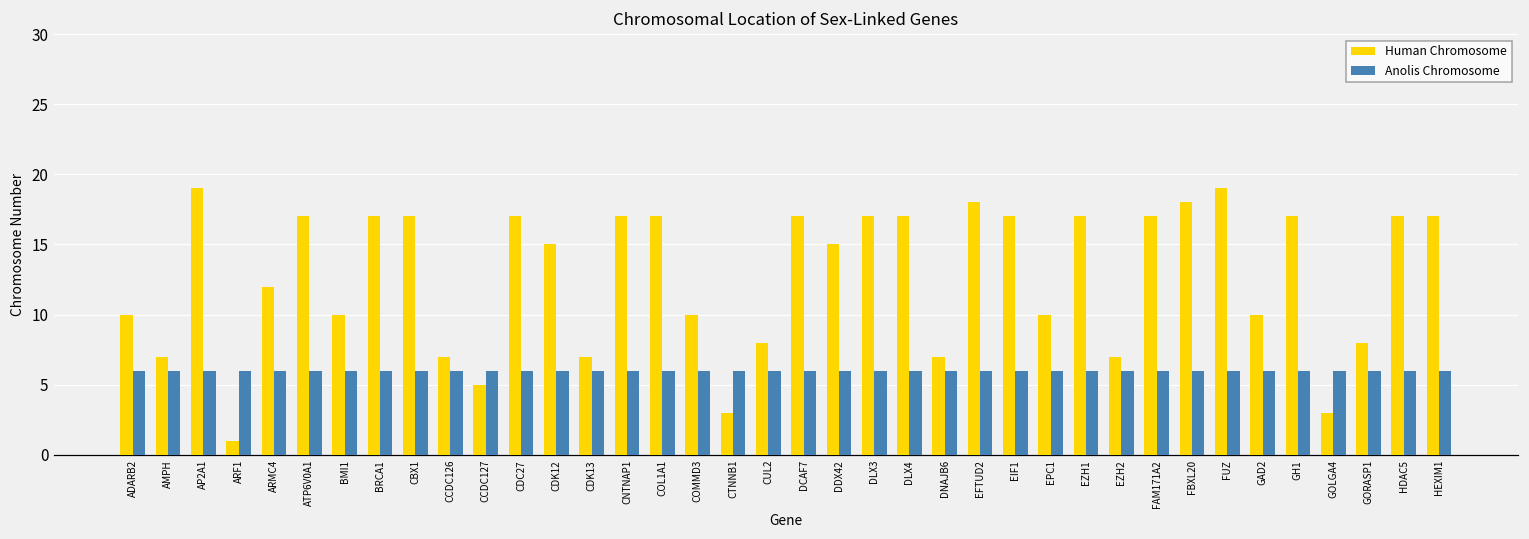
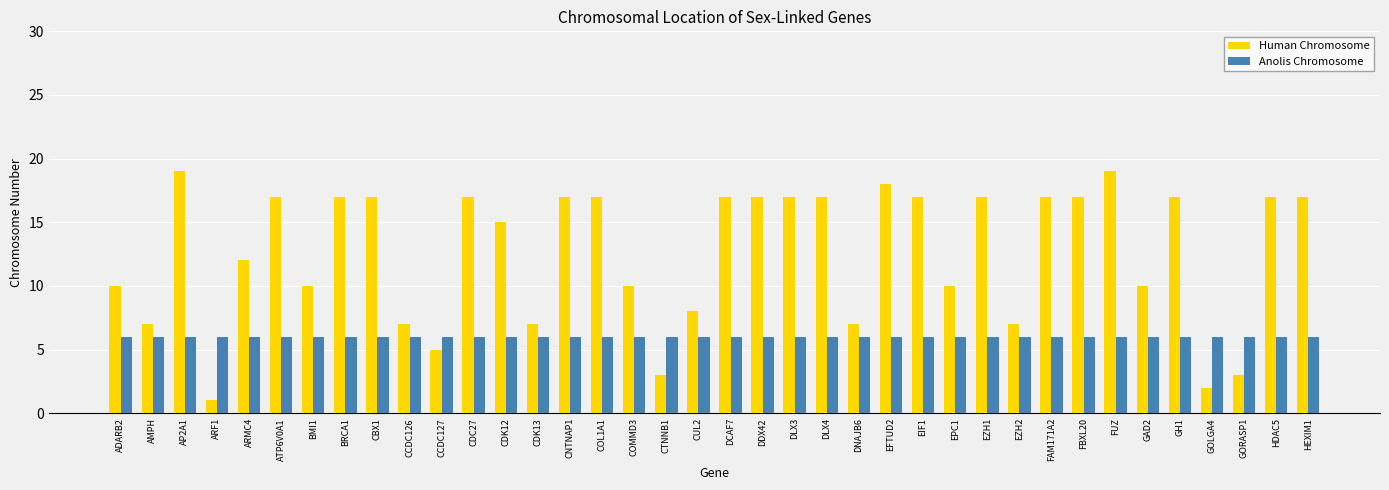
Human Chromosome, DDX42: 15 -> 17
Human Chromosome, FBXL20: 18 -> 17
Human Chromosome, GOLGA4: 3 -> 2
Human Chromosome, GORASP1: 8 -> 3
